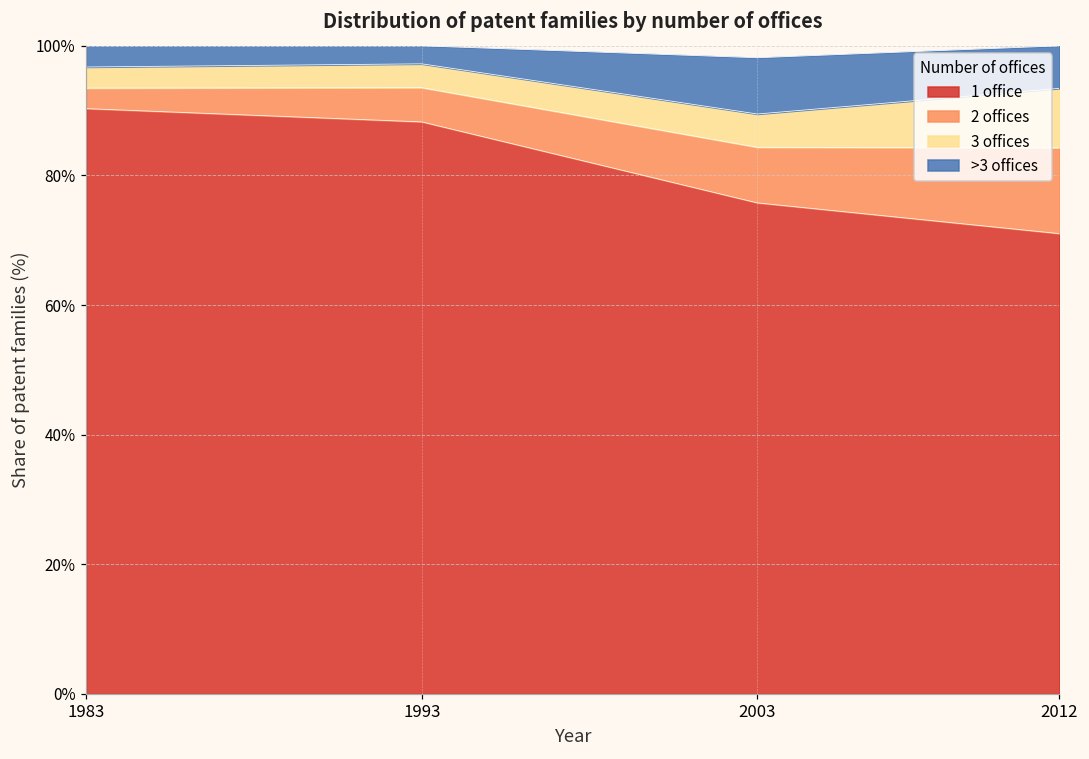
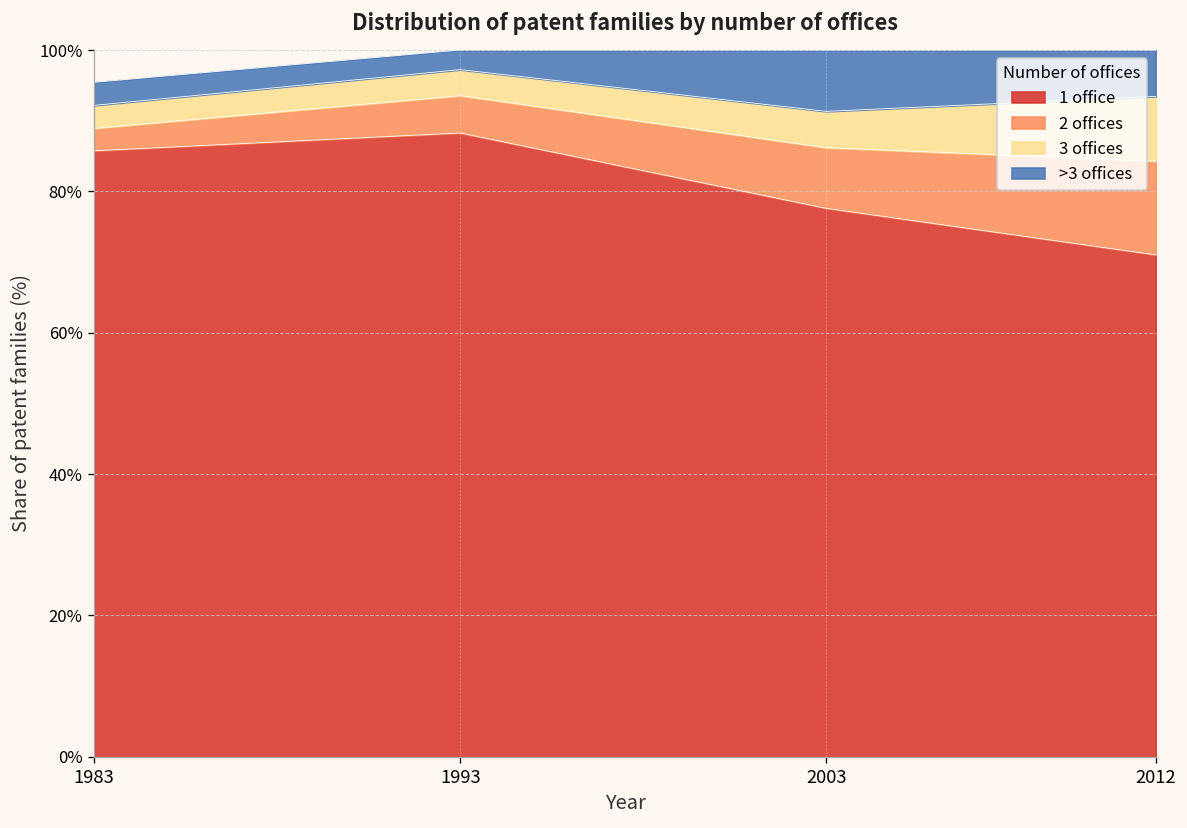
1 office, 1983: 90% -> 86%
1 office, 2003: 76% -> 78%
